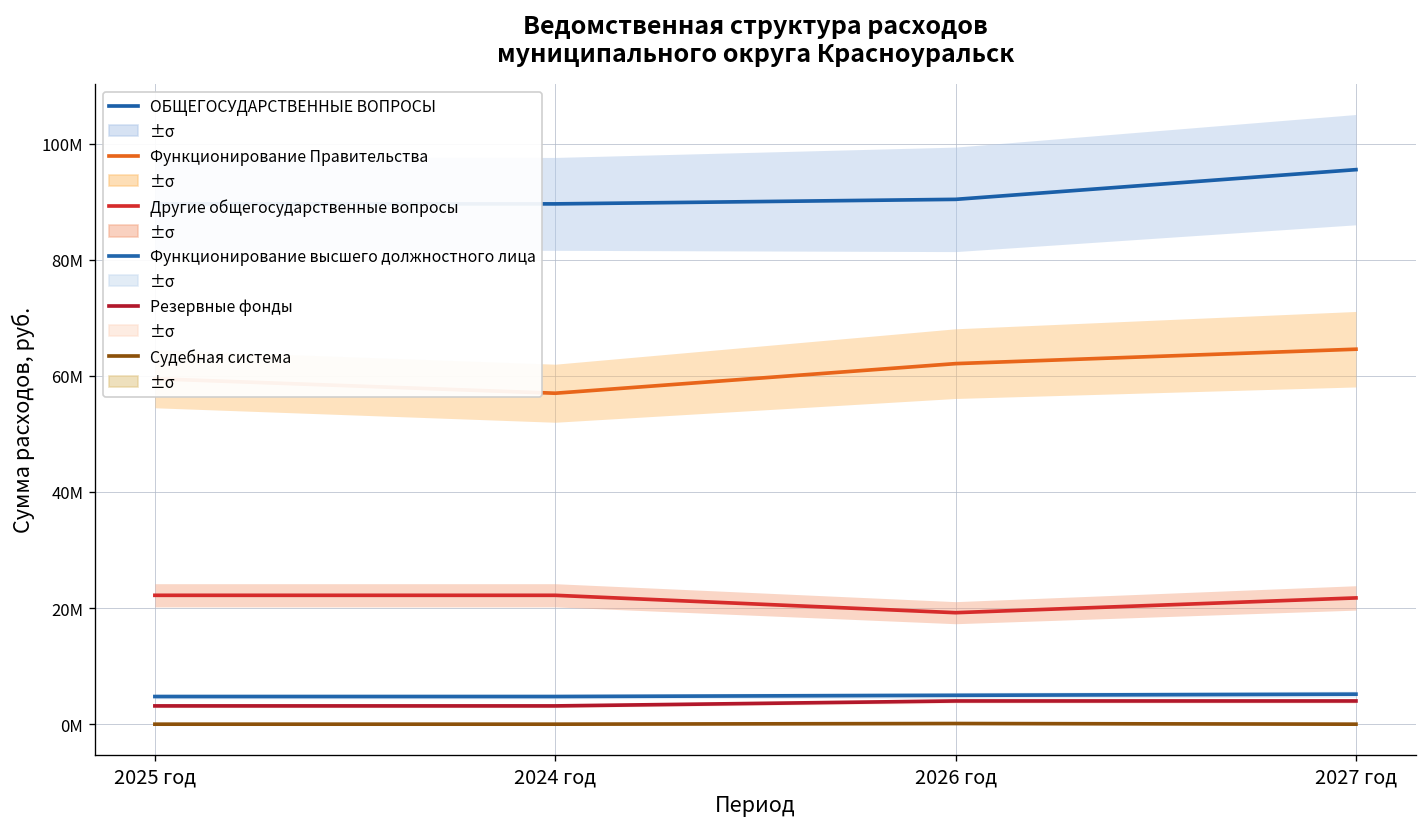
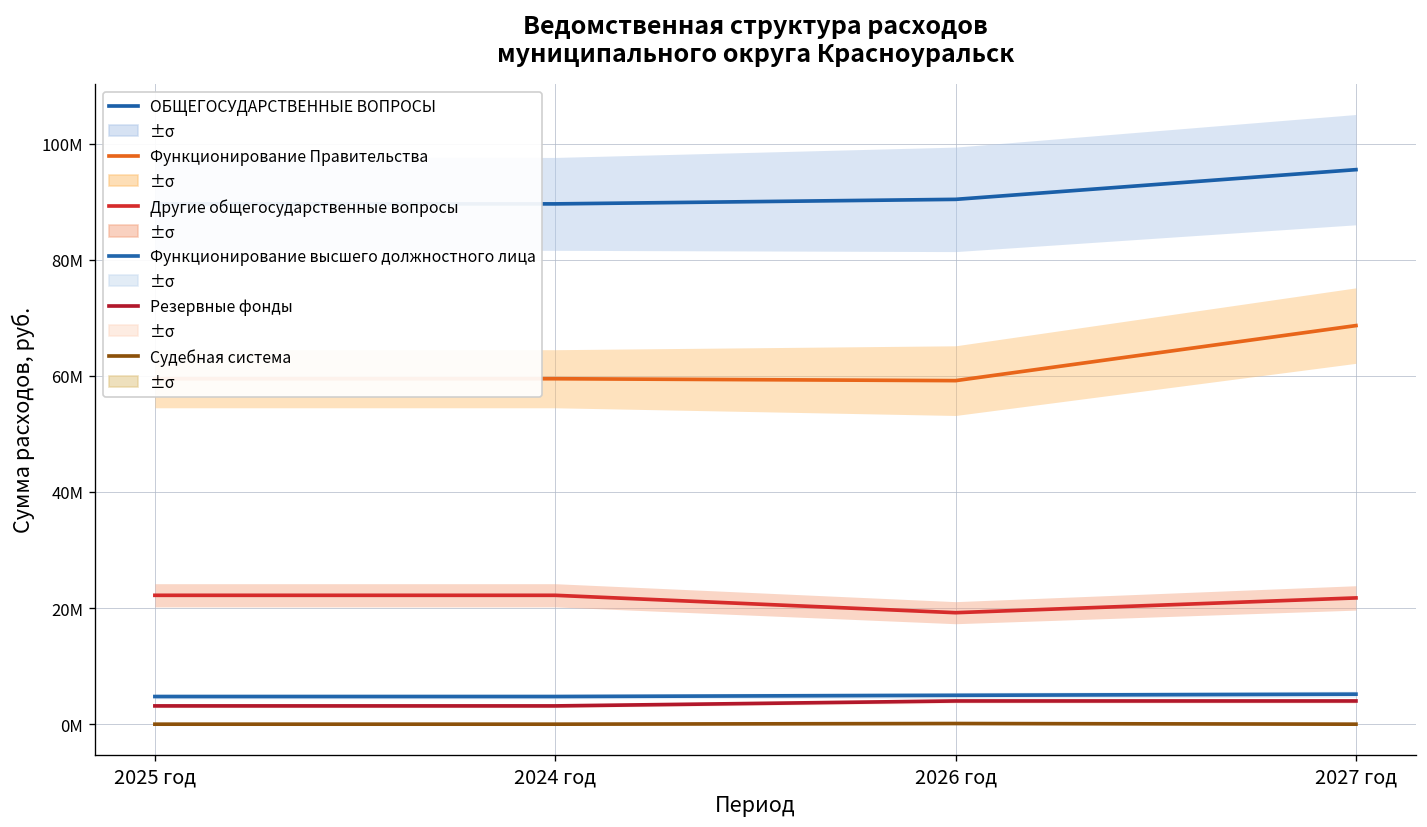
Функционирование Правительства, 2024 год: 57000000 -> 60000000
Функционирование Правительства, 2026 год: 62000000 -> 59000000
Функционирование Правительства, 2027 год: 65000000 -> 69000000
